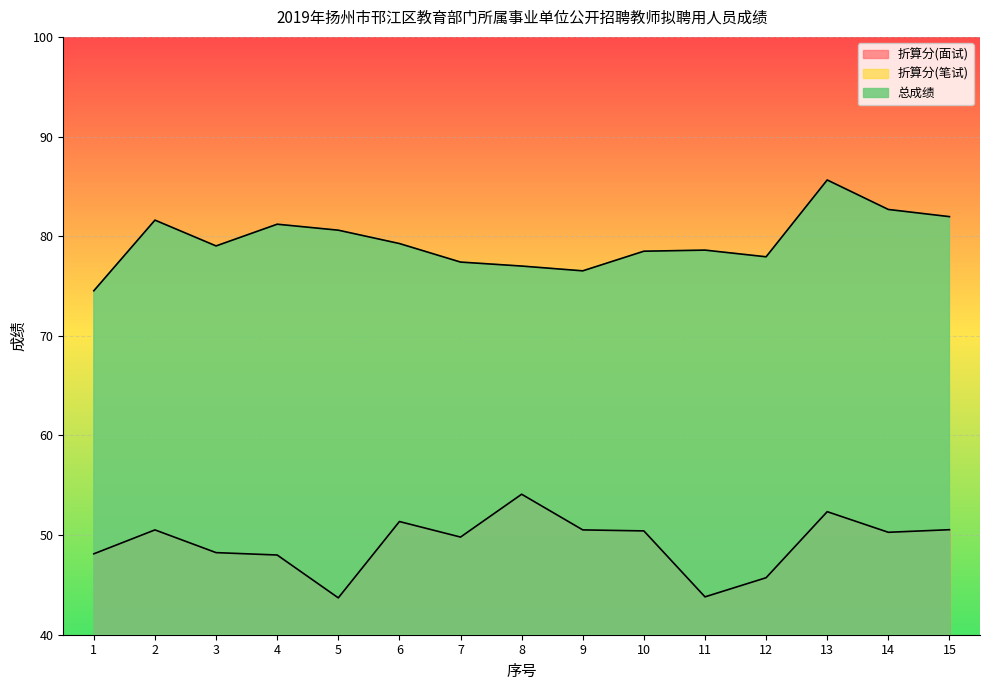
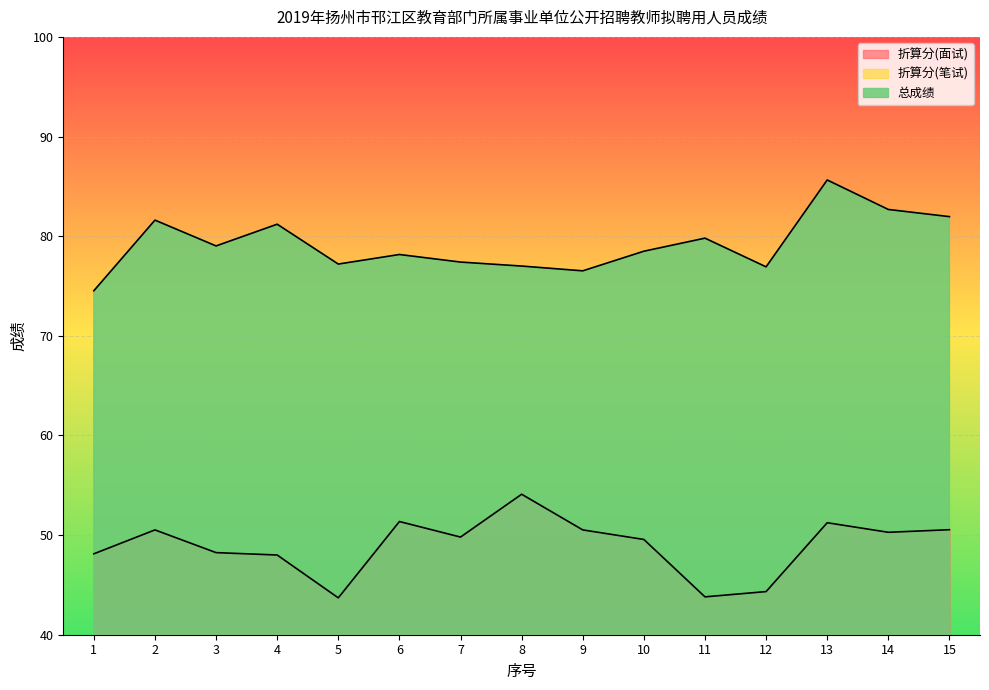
总成绩, 5: 81 -> 77
总成绩, 6: 79 -> 78
折算分(面试), 10: 50.4 -> 49.6
总成绩, 11: 79 -> 80
折算分(面试), 12: 46 -> 44
总成绩, 12: 78 -> 77
折算分(面试), 13: 52 -> 51
